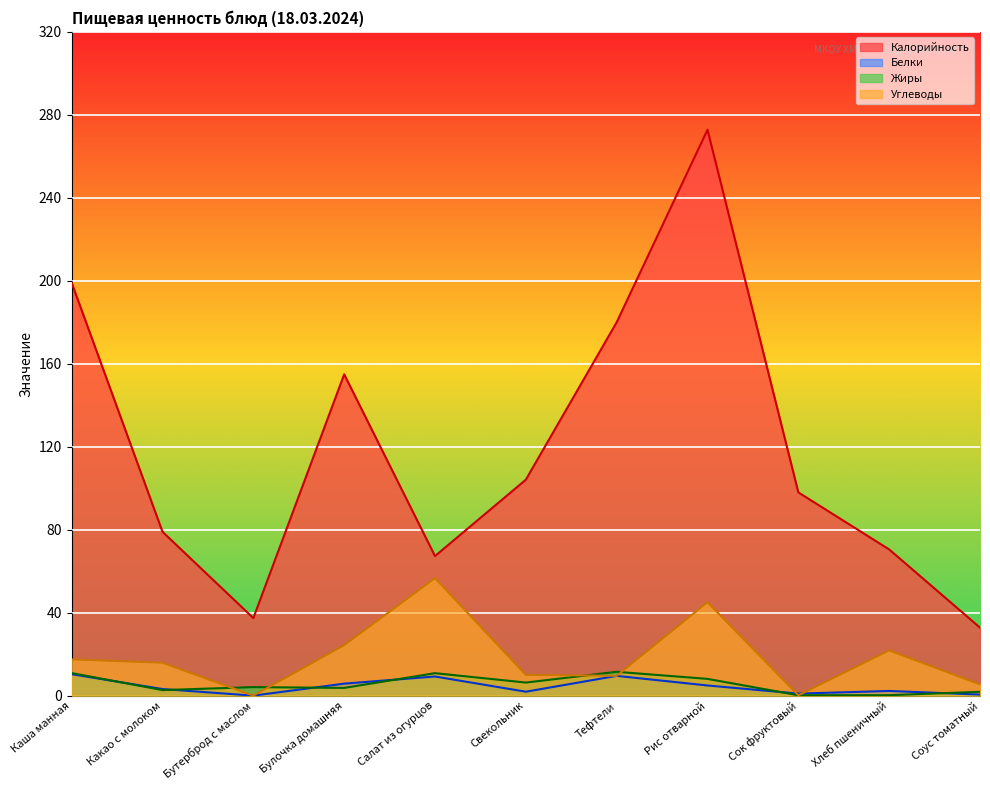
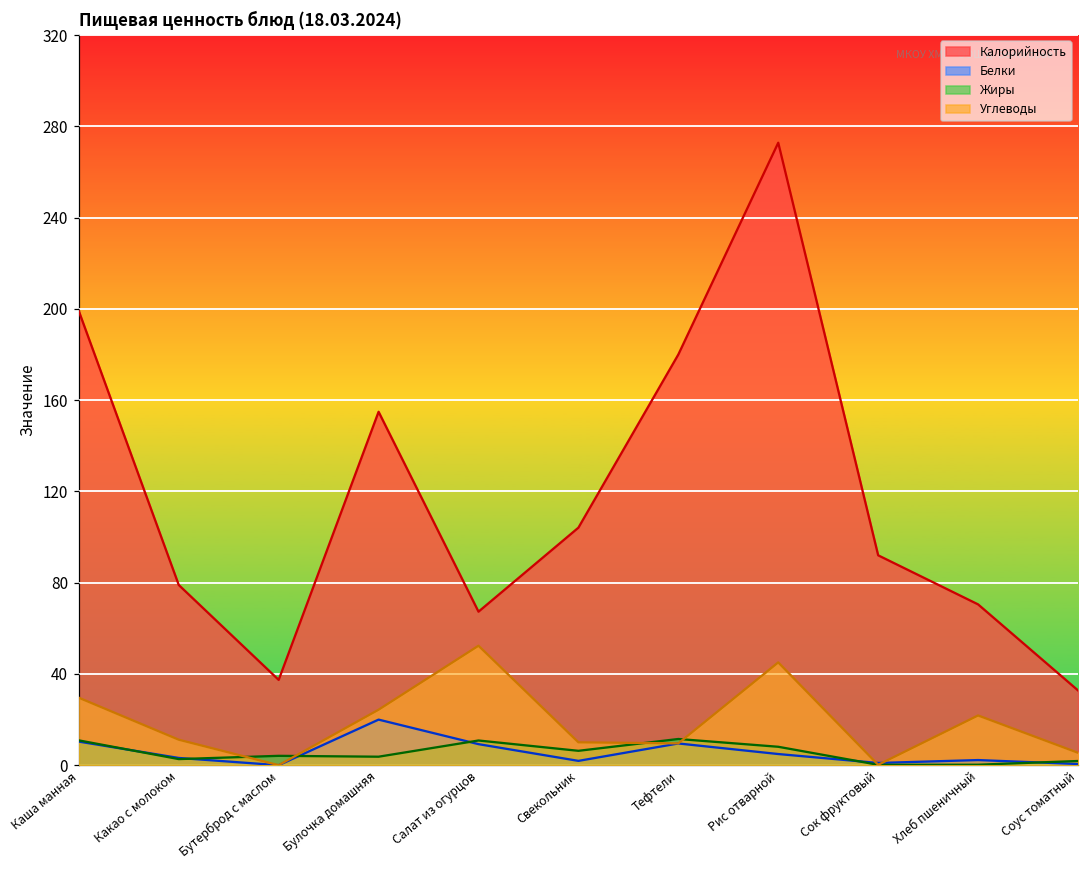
Углеводы, Каша манная: 17 -> 30
Углеводы, Какао с молоком: 16 -> 11
Белки, Булочка домашняя: 6 -> 20
Углеводы, Салат из огурцов: 57 -> 52
Калорийность, Сок фруктовый: 98 -> 92
